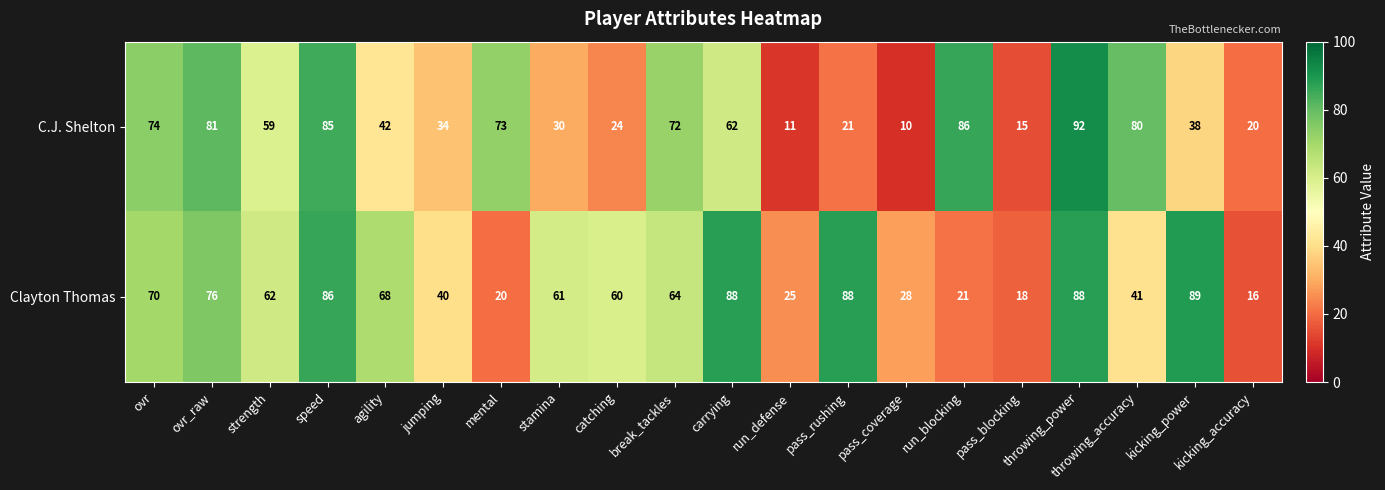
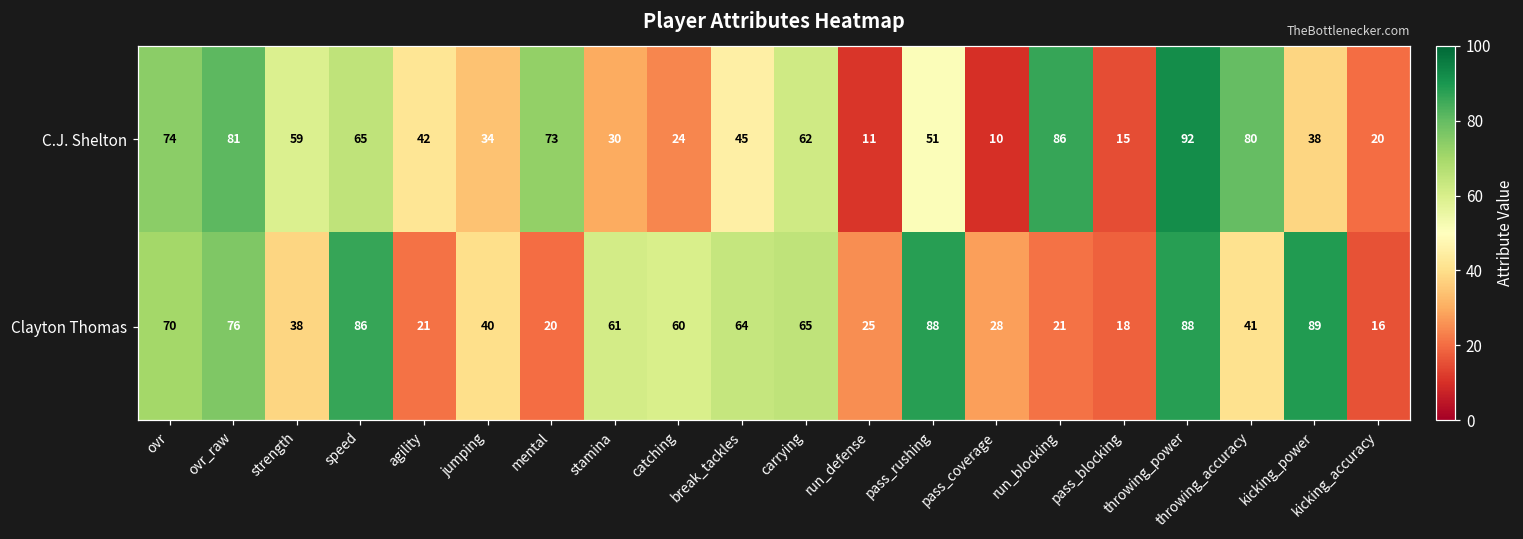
C.J. Shelton, speed: 85 -> 65
C.J. Shelton, break_tackles: 72 -> 45
C.J. Shelton, pass_rushing: 21 -> 51
Clayton Thomas, strength: 62 -> 38
Clayton Thomas, agility: 68 -> 21
Clayton Thomas, carrying: 88 -> 65
